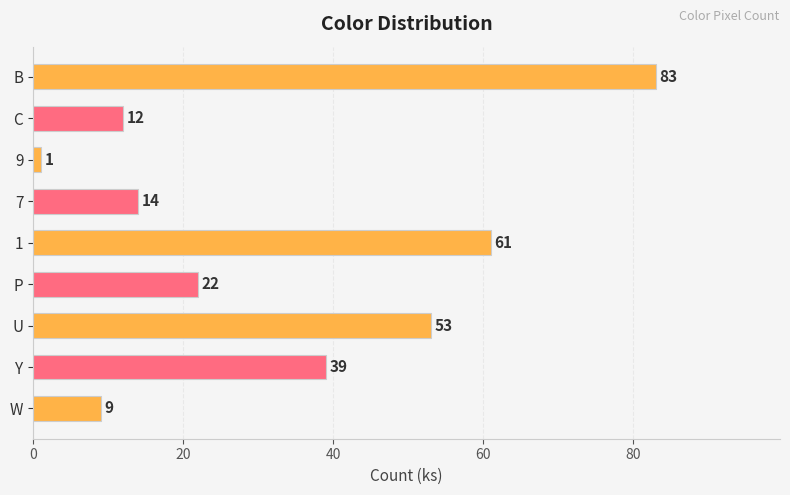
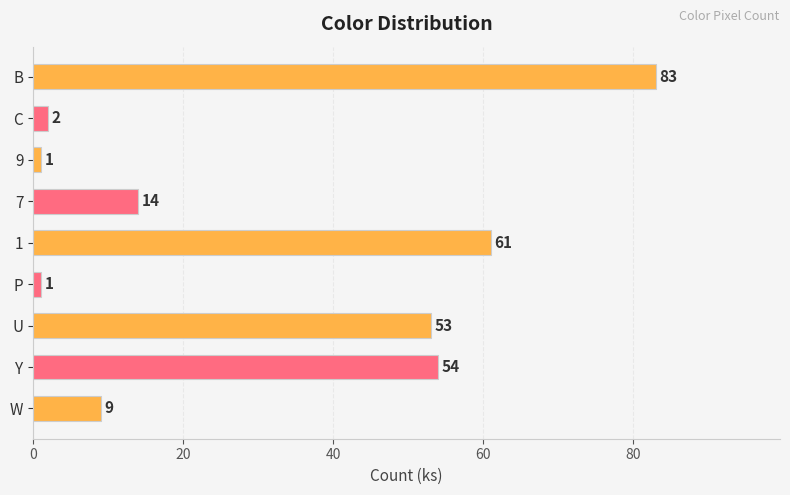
C: 12 -> 2
P: 22 -> 1
Y: 39 -> 54
